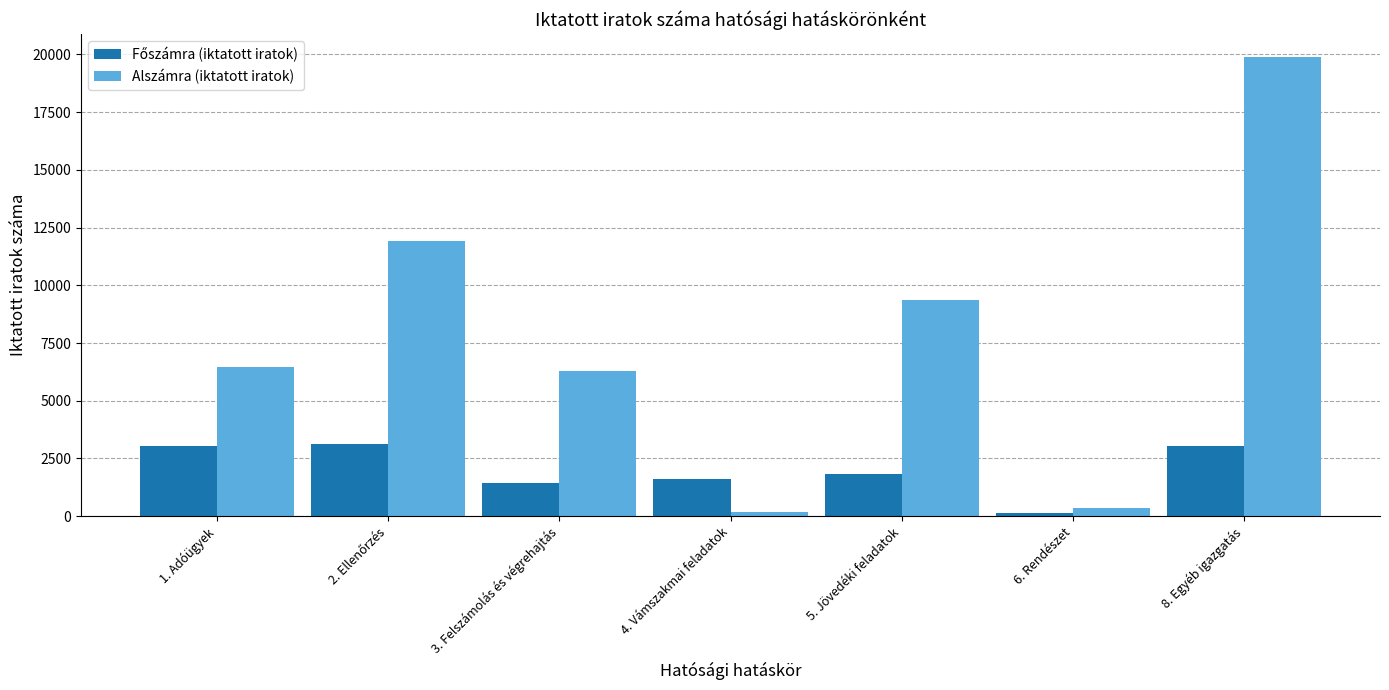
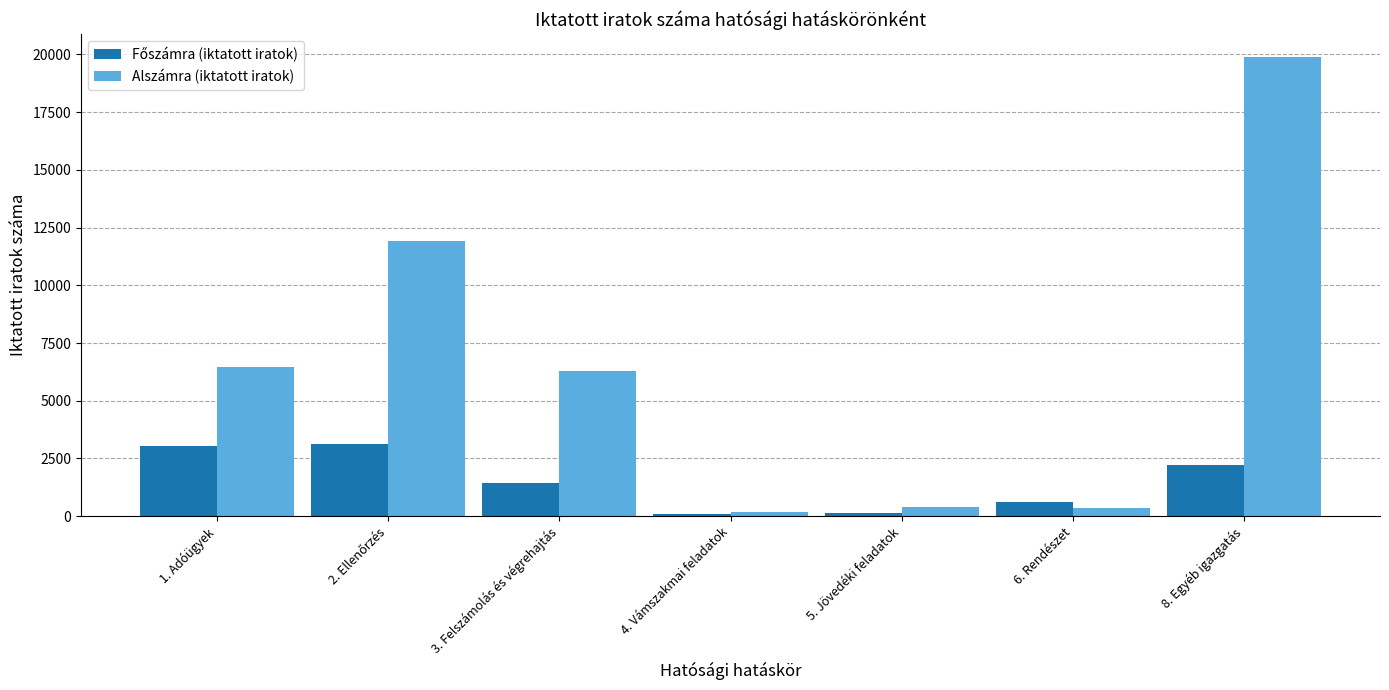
Főszámra (iktatott iratok), 4. Vámszakmai feladatok: 1600 -> 100
Főszámra (iktatott iratok), 5. Jövedéki feladatok: 1800 -> 100
Alszámra (iktatott iratok), 5. Jövedéki feladatok: 9400 -> 400
Főszámra (iktatott iratok), 6. Rendészet: 100 -> 600
Főszámra (iktatott iratok), 8. Egyéb igazgatás: 3000 -> 2200
